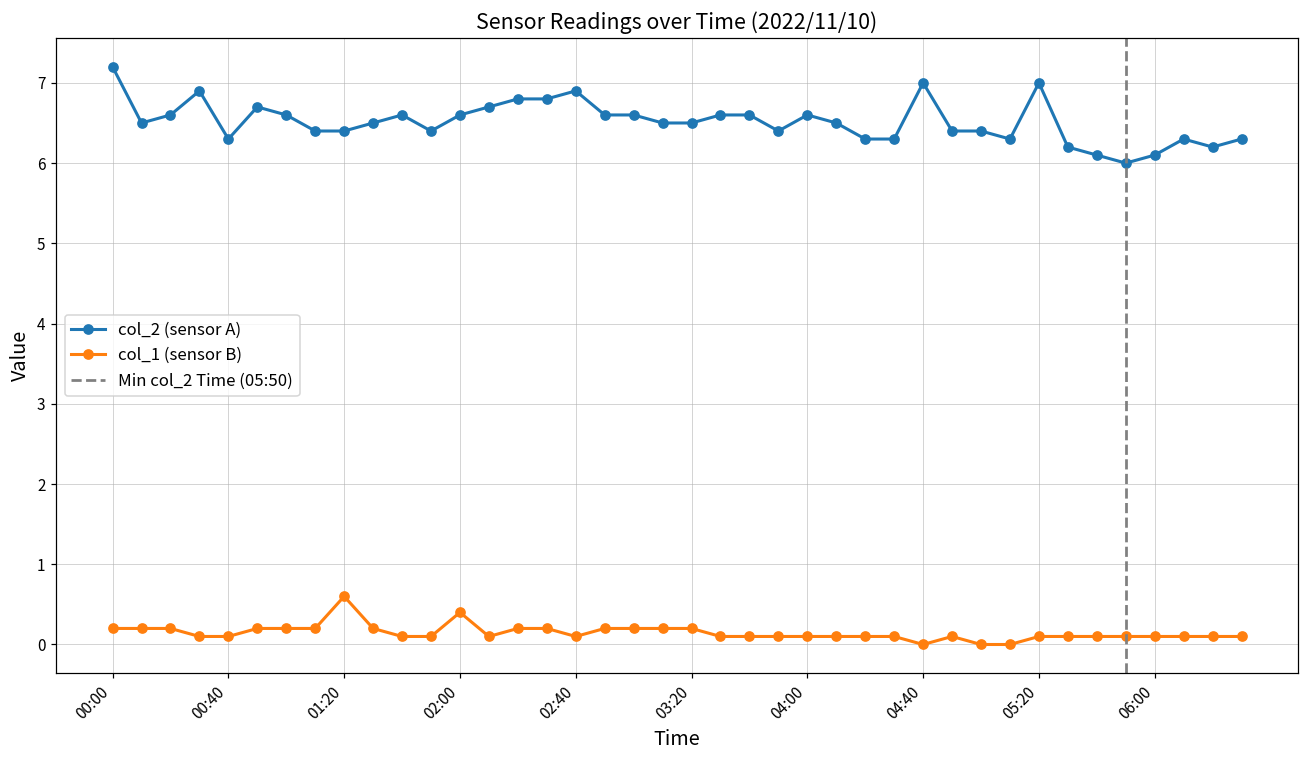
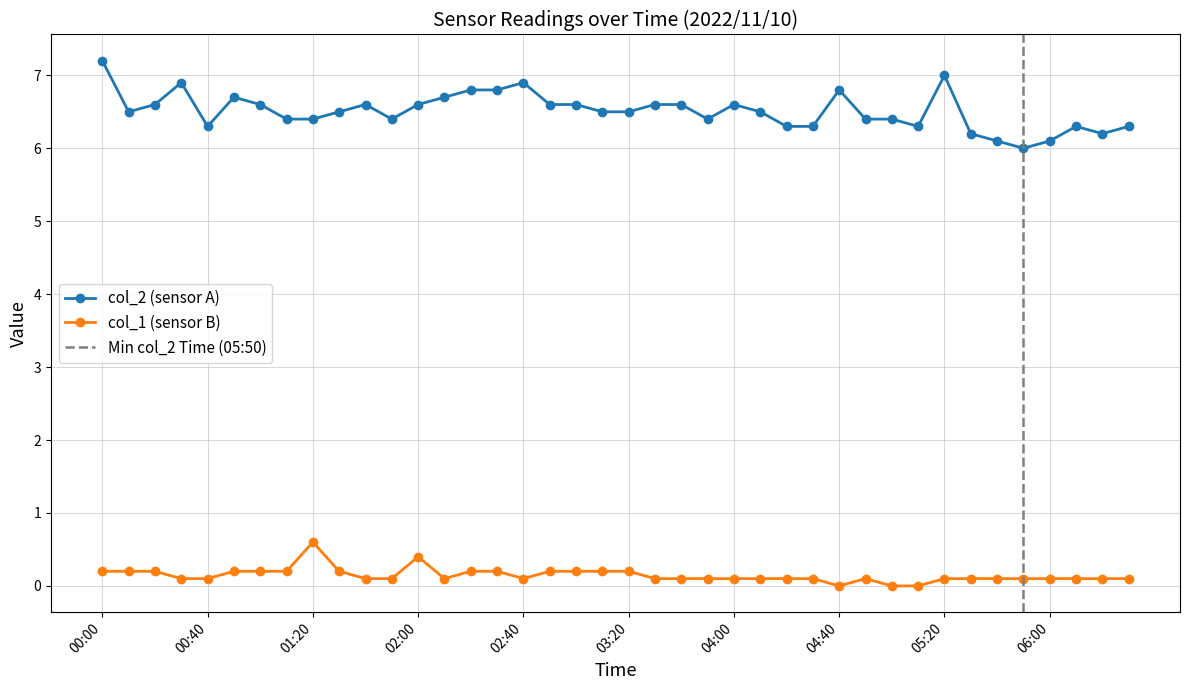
col_2 (sensor A), 04:40: 7.0 -> 6.8
